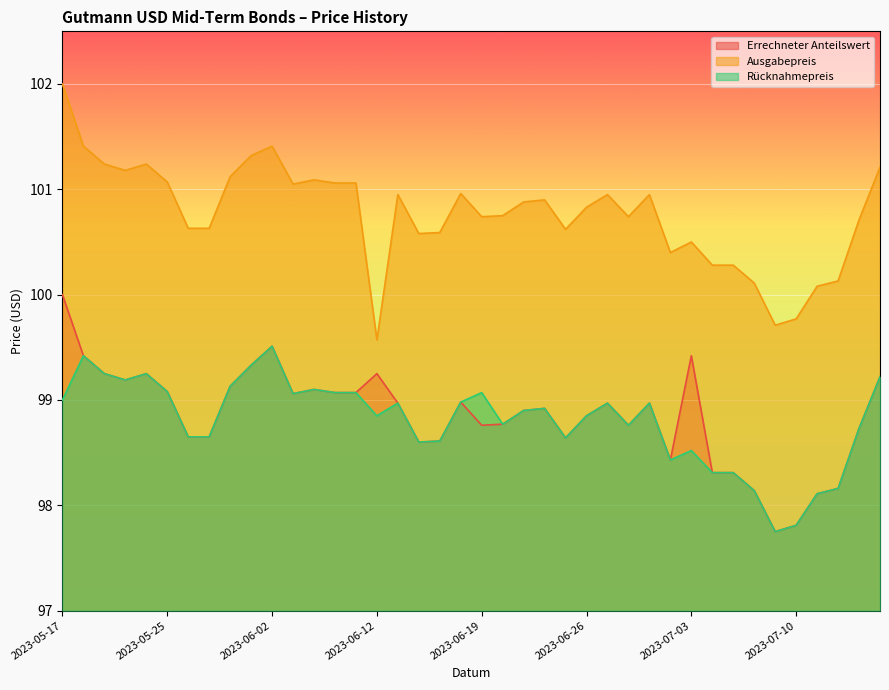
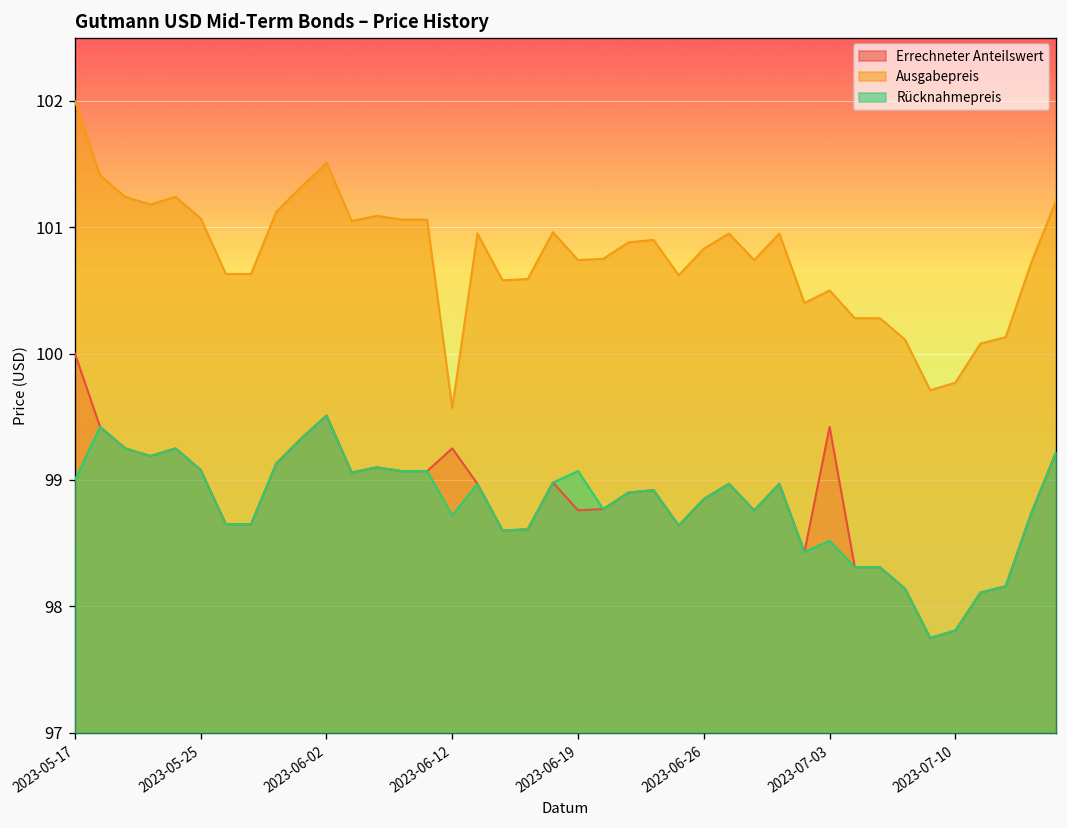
Ausgabepreis, 2023-06-02: 101.41 -> 101.51
Rücknahmepreis, 2023-06-12: 98.85 -> 98.72
